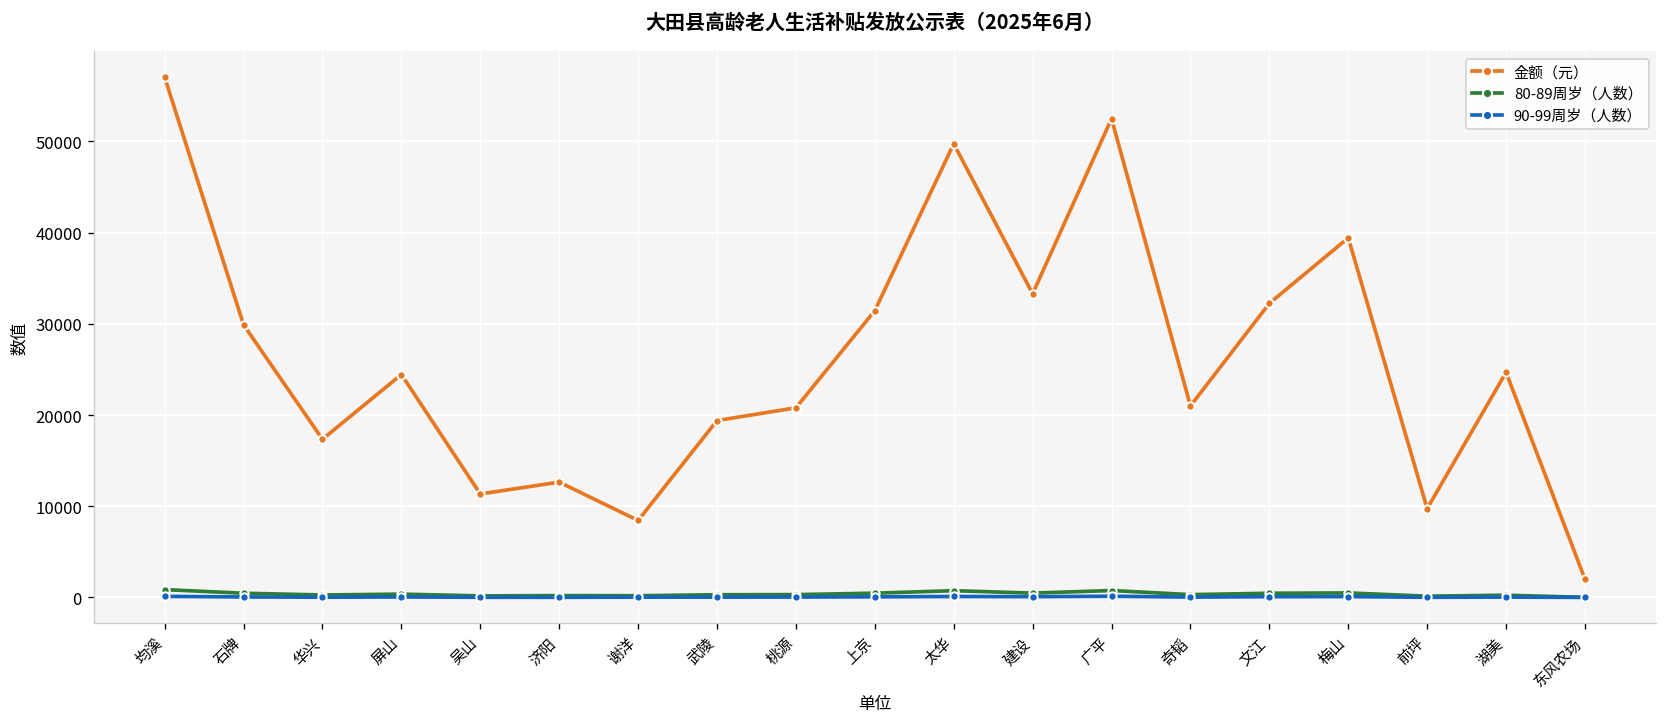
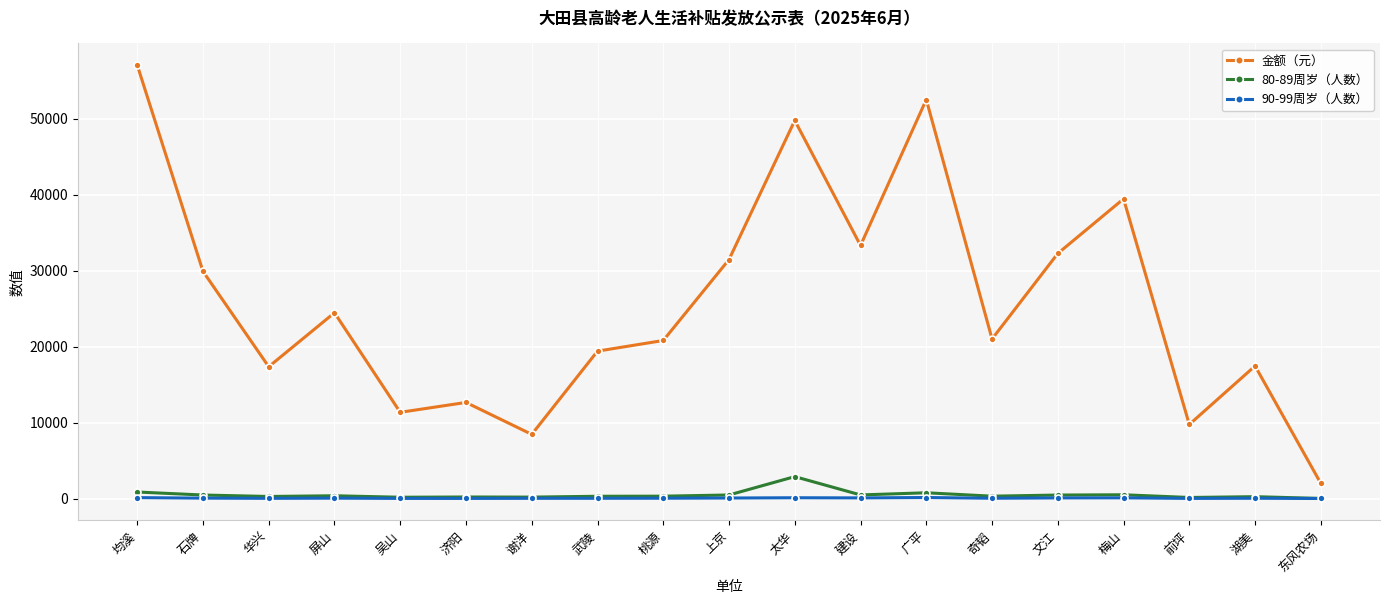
80-89周岁（人数）, 太华: 1000 -> 3000
金额（元）, 湖美: 25000 -> 17000
